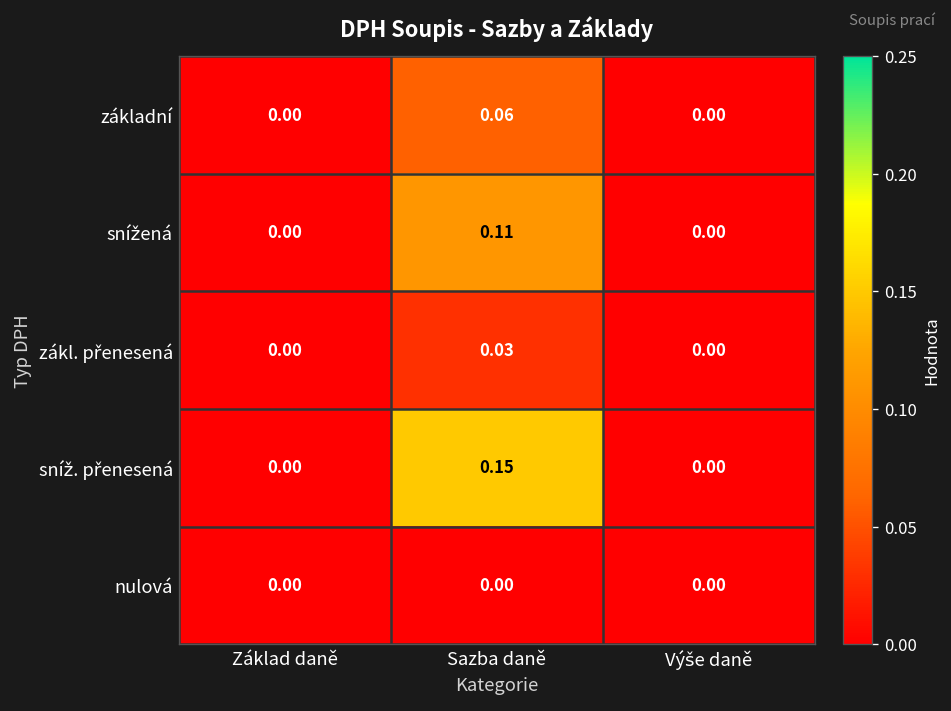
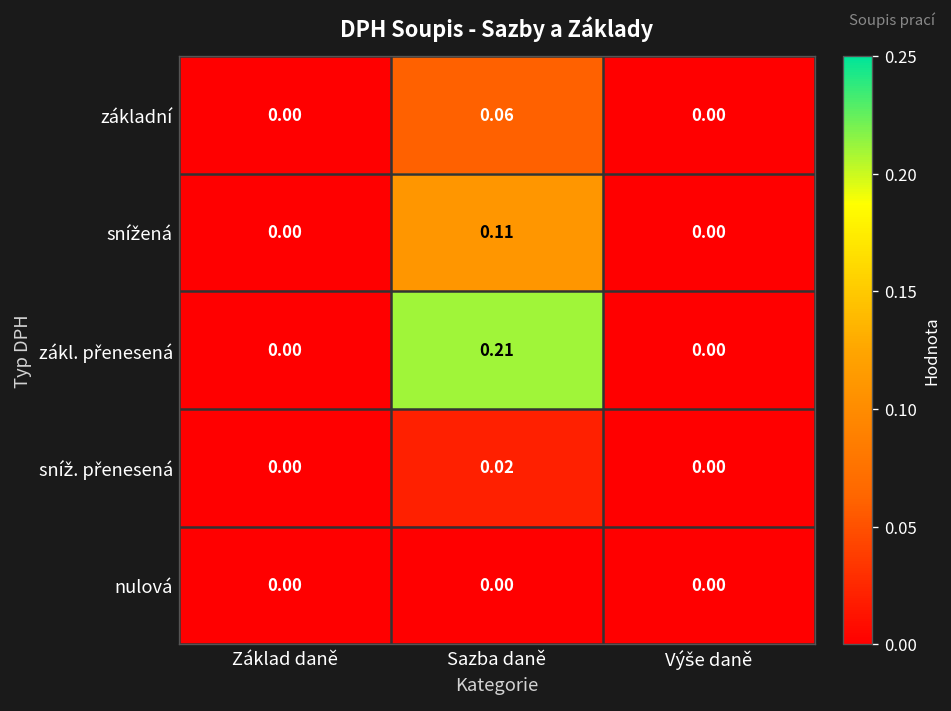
zákl. přenesená, Sazba daně: 0.03 -> 0.21
sníž. přenesená, Sazba daně: 0.15 -> 0.02
